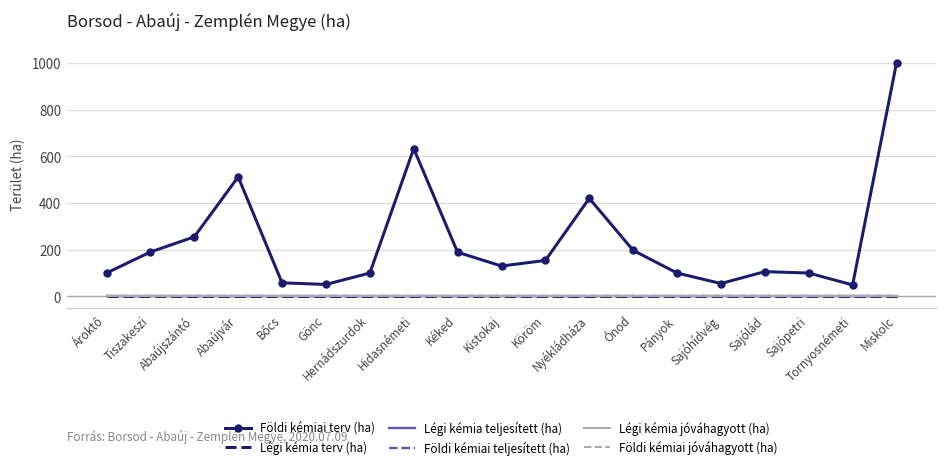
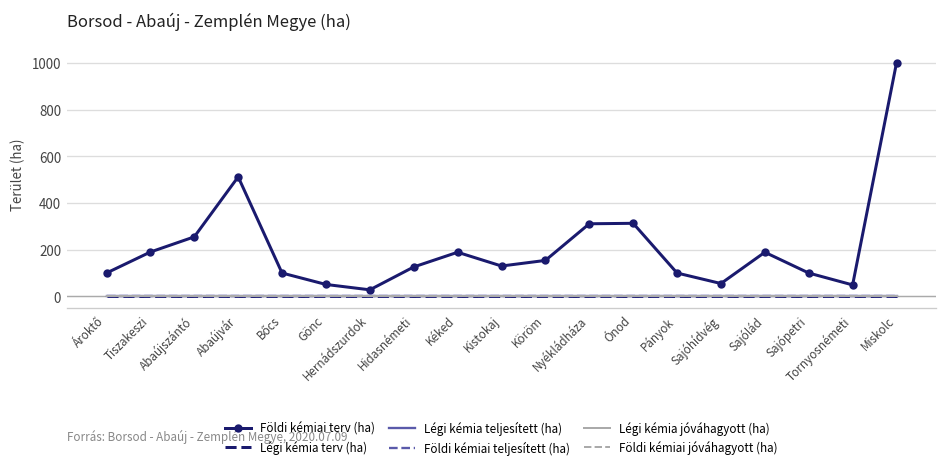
Földi kémiai terv (ha), Bőcs: 60 -> 100
Földi kémiai terv (ha), Hernádszurdok: 100 -> 30
Földi kémiai terv (ha), Hidasnémeti: 630 -> 130
Földi kémiai terv (ha), Nyékládháza: 420 -> 310
Földi kémiai terv (ha), Ónod: 200 -> 310
Földi kémiai terv (ha), Sajólád: 110 -> 190
